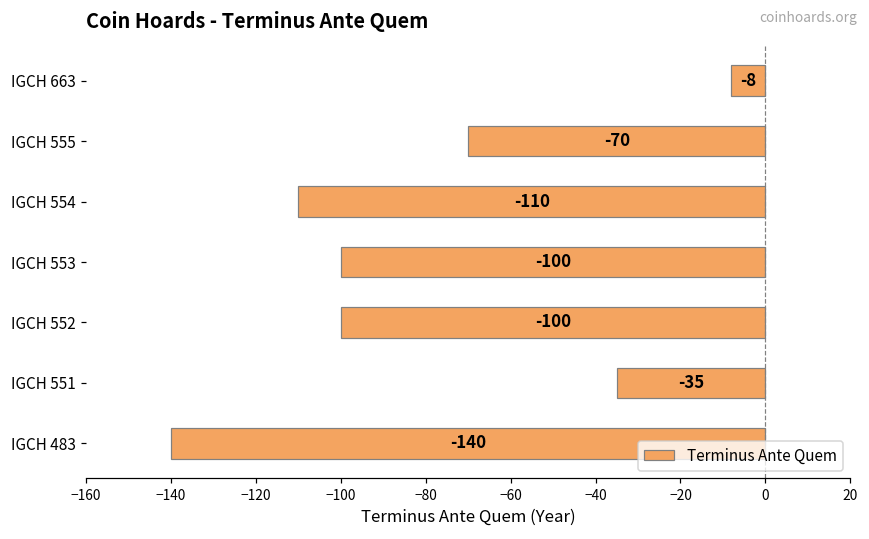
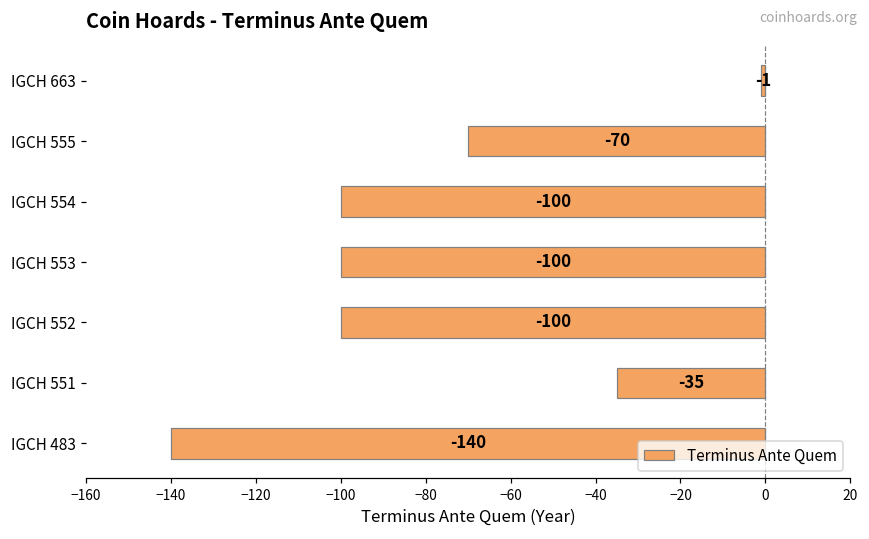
IGCH 663: -8 -> -1
IGCH 554: -110 -> -100
